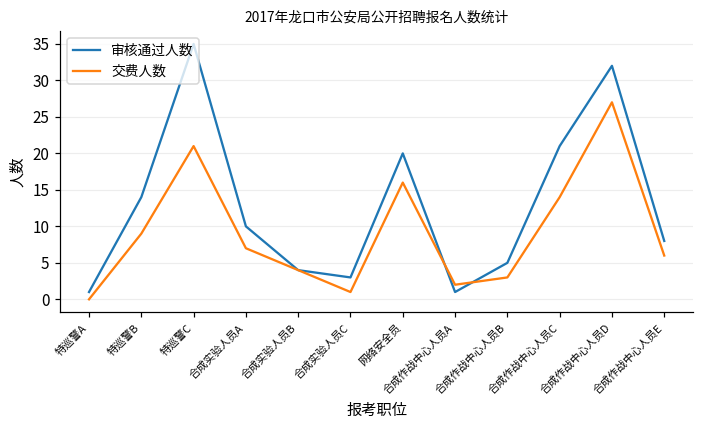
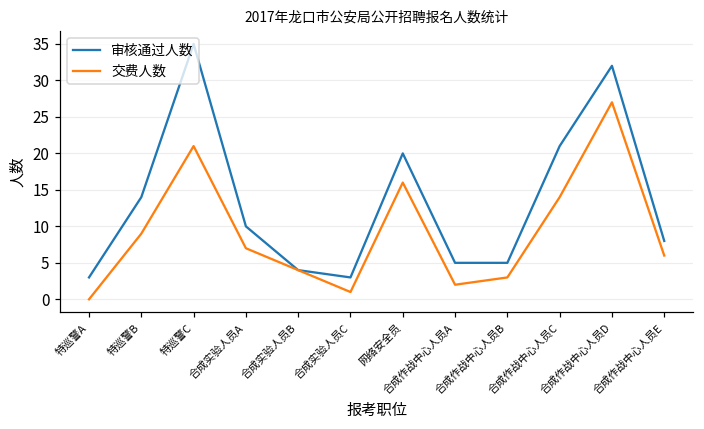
审核通过人数, 特巡警A: 1 -> 3
审核通过人数, 合成作战中心人员A: 1 -> 5
